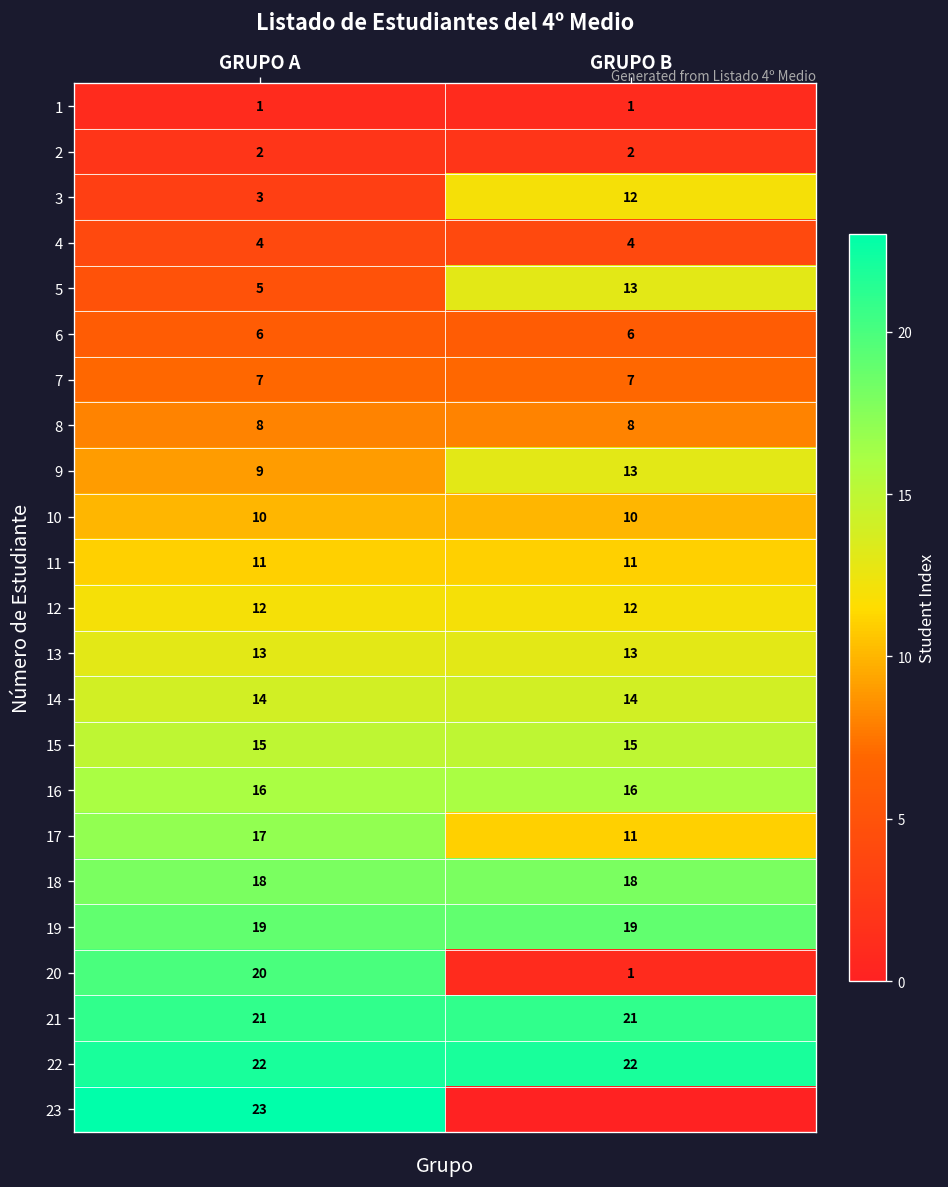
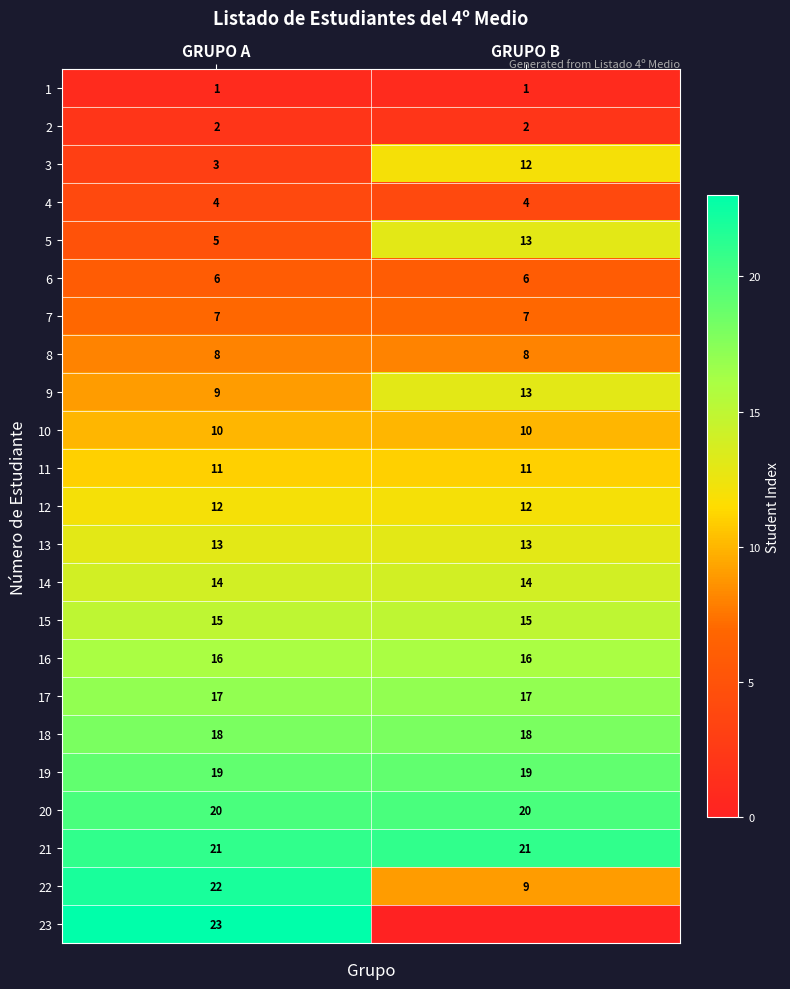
17, GRUPO B: 11 -> 17
20, GRUPO B: 1 -> 20
22, GRUPO B: 22 -> 9
